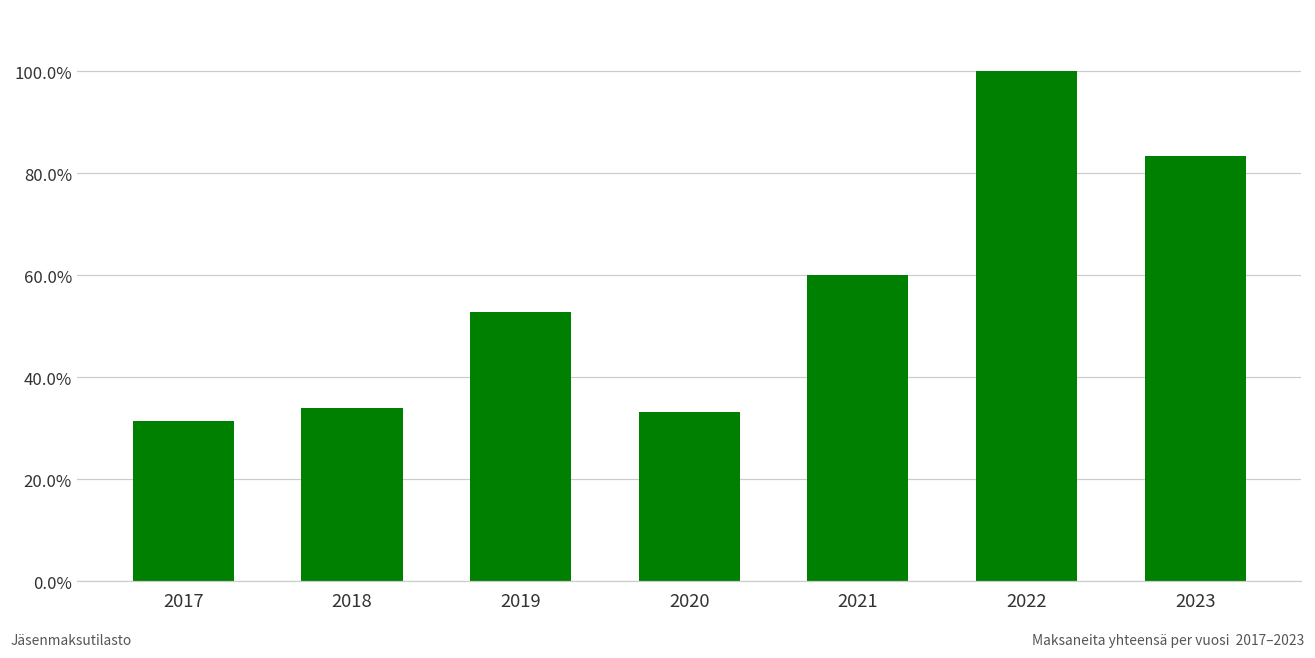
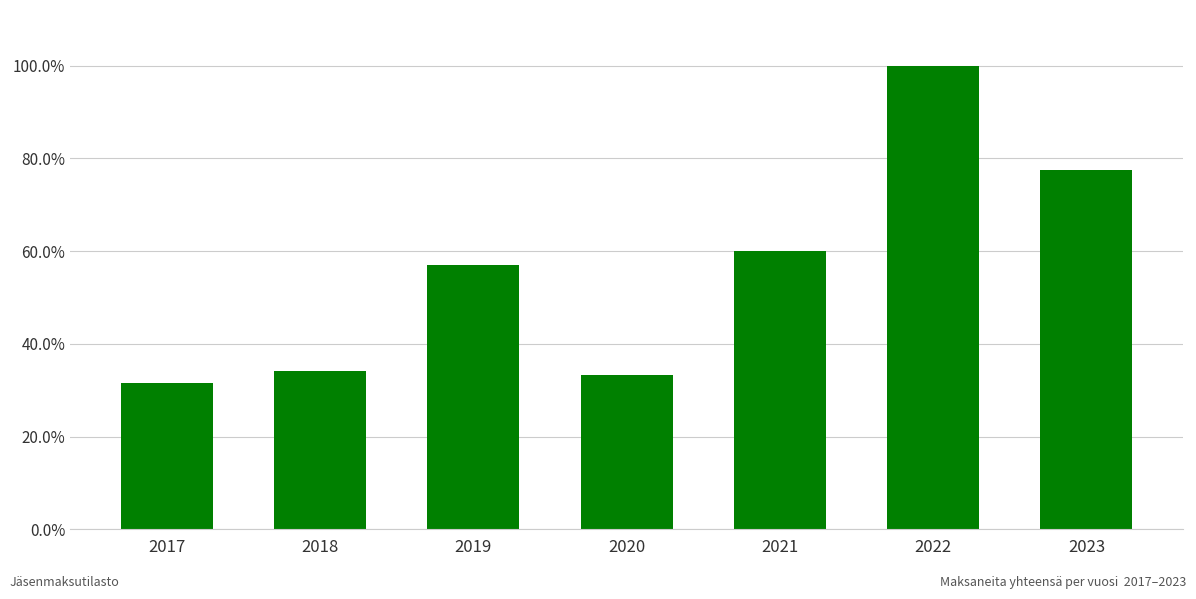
2019: 53% -> 57%
2023: 83% -> 77%
